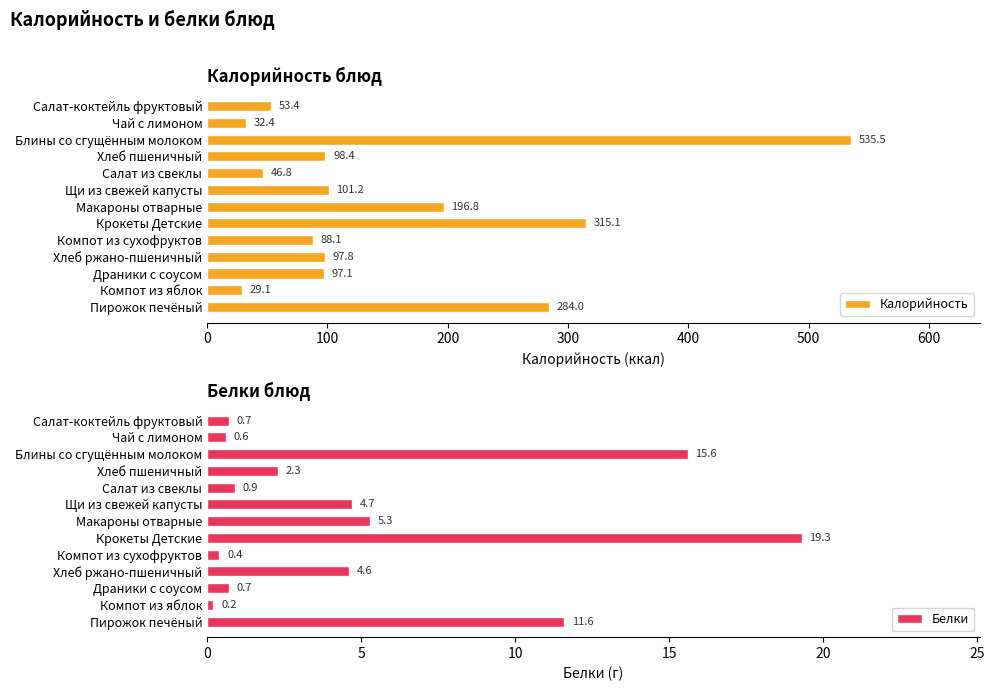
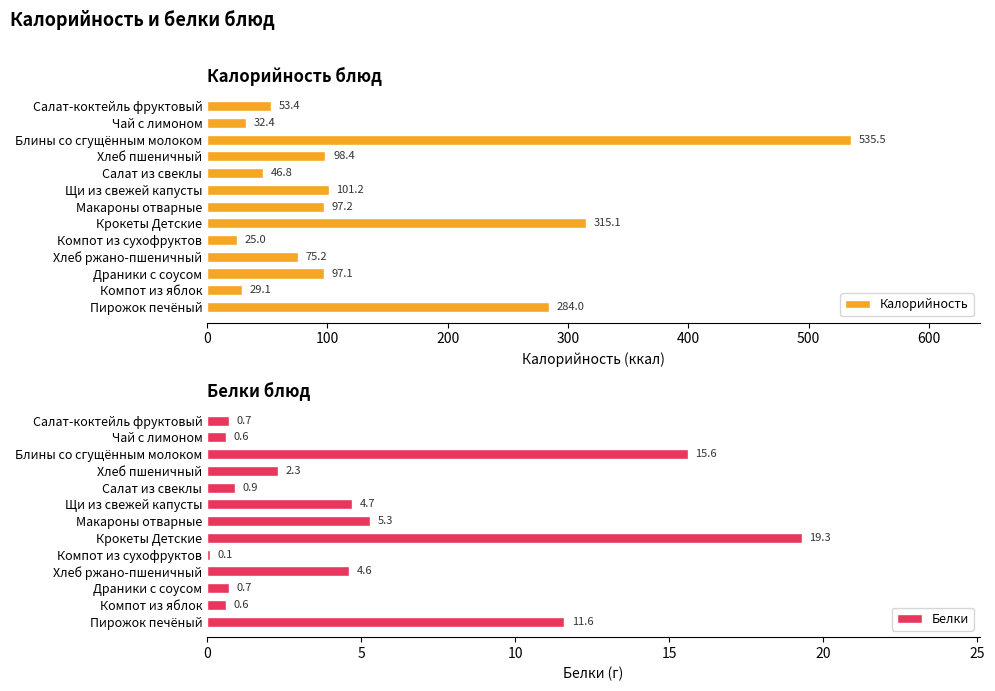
Калорийность блюд, Макароны отварные: 196.8 -> 97.2
Калорийность блюд, Компот из сухофруктов: 88.1 -> 25.0
Калорийность блюд, Хлеб ржано-пшеничный: 97.8 -> 75.2
Белки блюд, Компот из сухофруктов: 0.4 -> 0.1
Белки блюд, Компот из яблок: 0.2 -> 0.6
